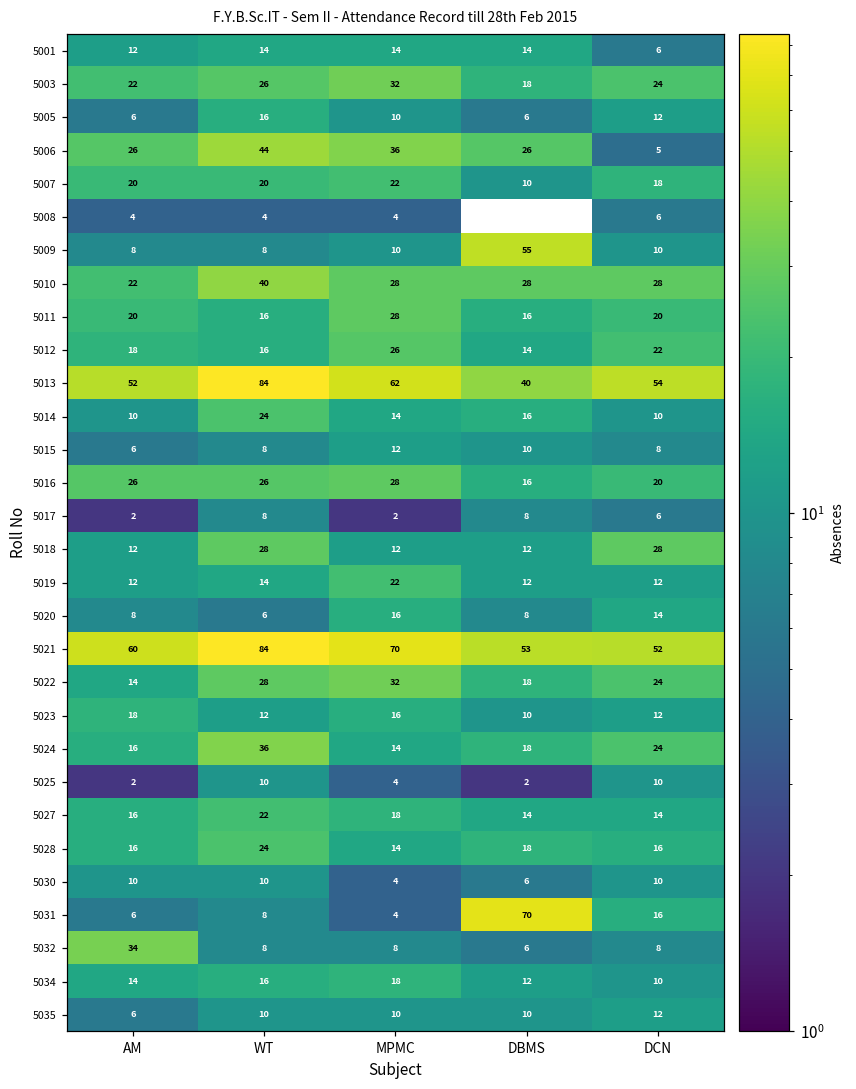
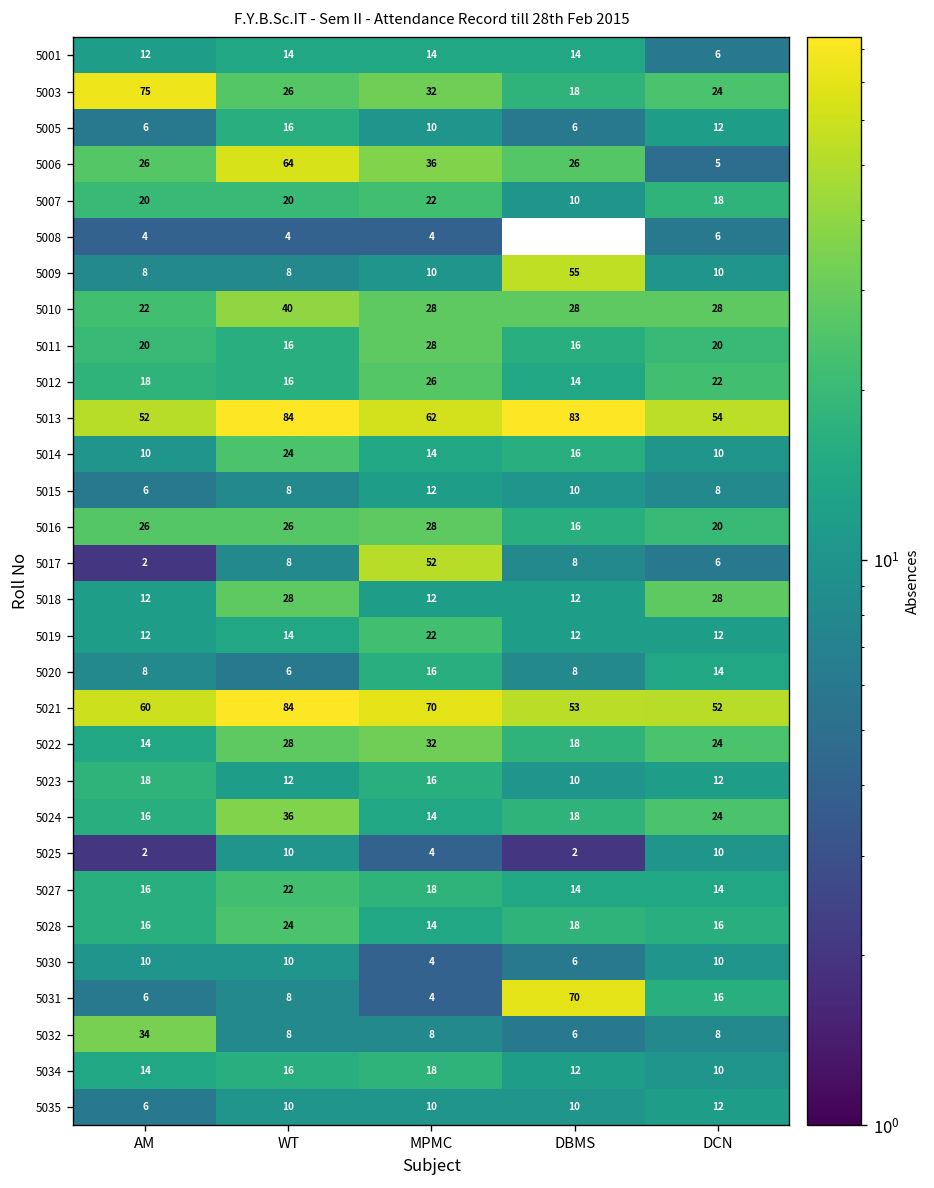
5003, AM: 22 -> 75
5006, WT: 44 -> 64
5013, DBMS: 40 -> 83
5017, MPMC: 2 -> 52
